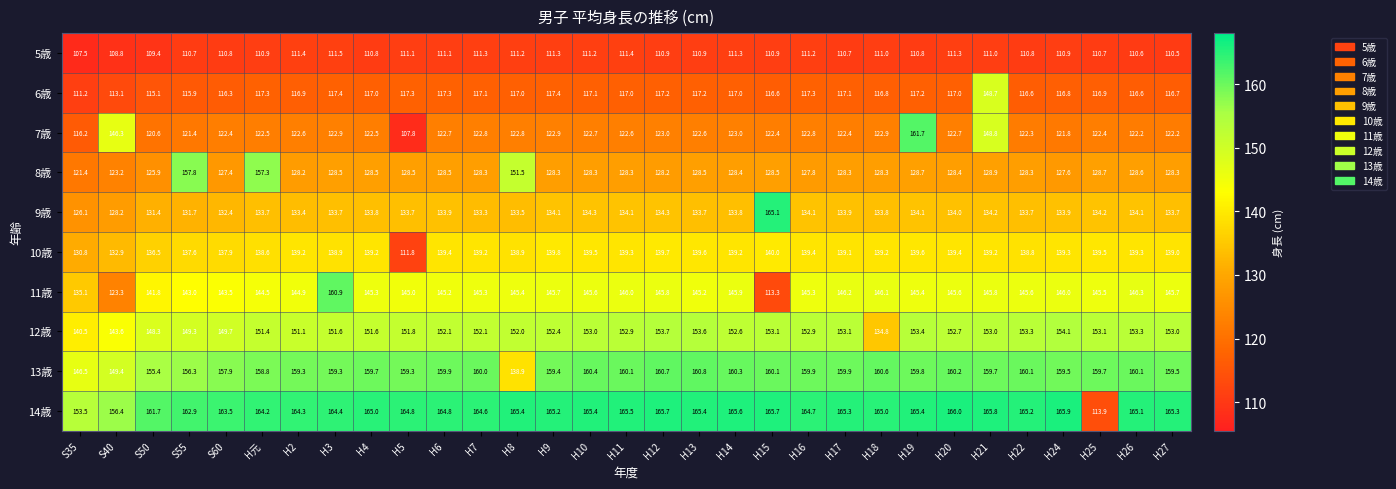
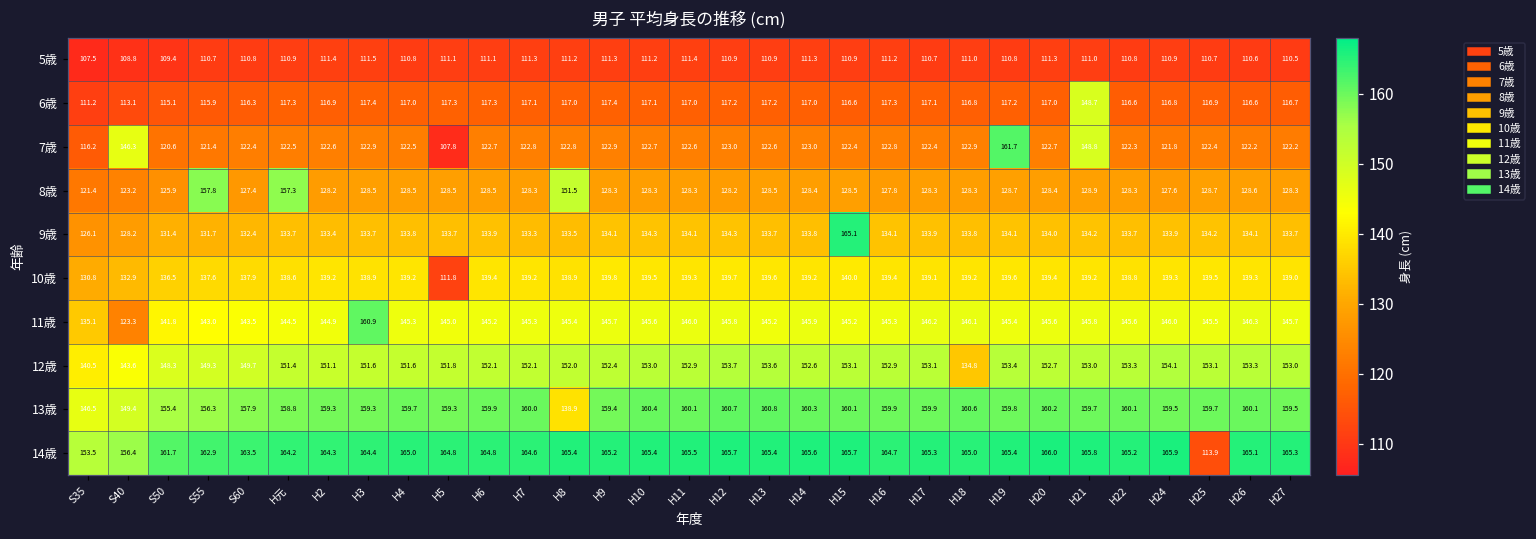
11歳, H15: 113.3 -> 145.2
